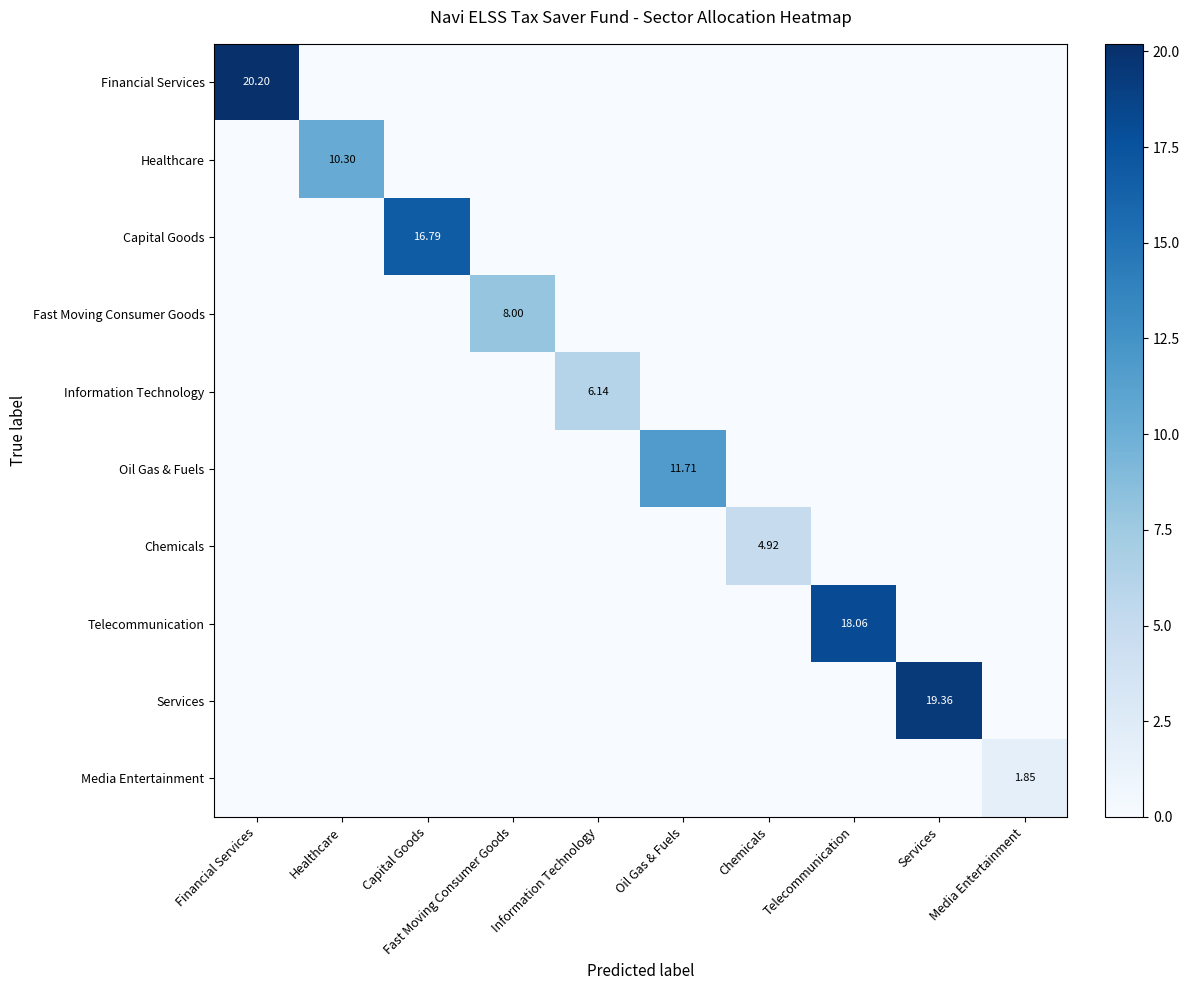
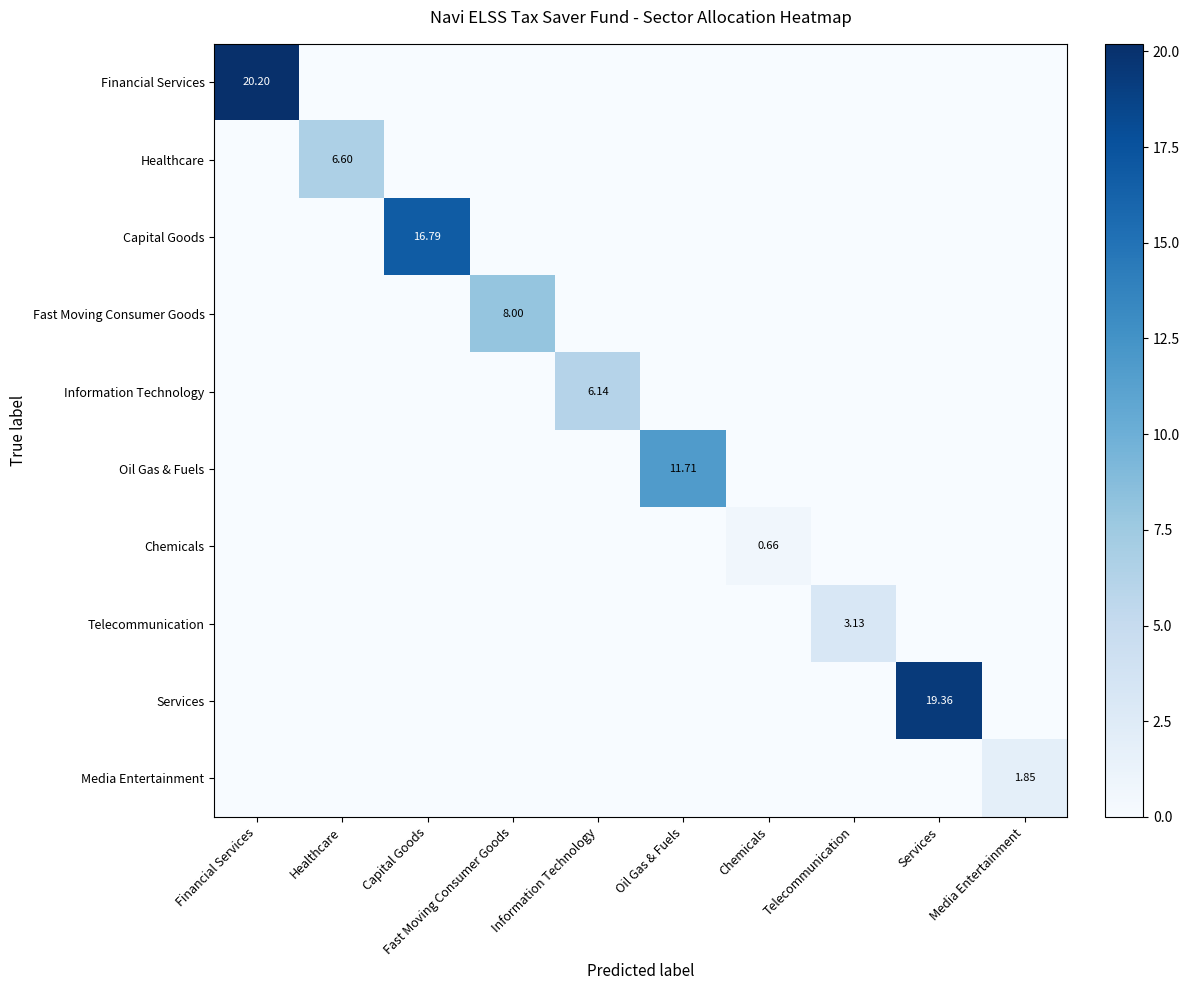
Healthcare, Healthcare: 10.30 -> 6.60
Chemicals, Chemicals: 4.92 -> 0.66
Telecommunication, Telecommunication: 18.06 -> 3.13
